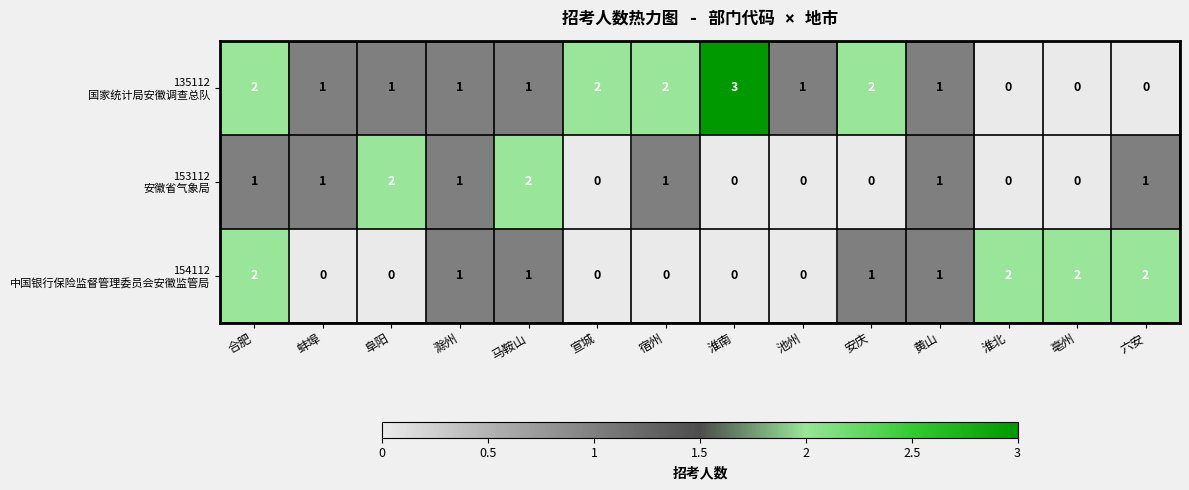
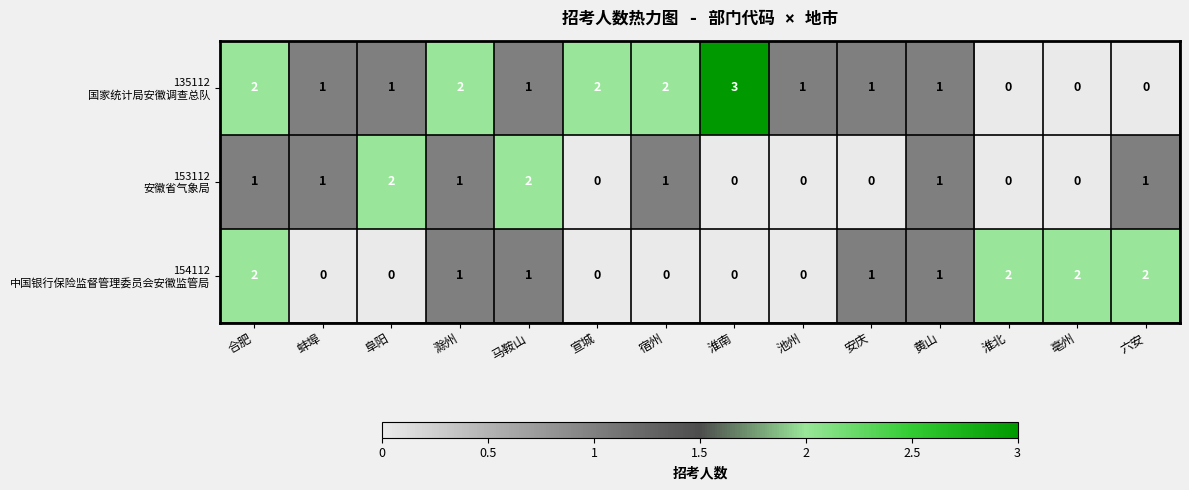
135112 国家统计局安徽调查总队, 滁州: 1 -> 2
135112 国家统计局安徽调查总队, 安庆: 2 -> 1
